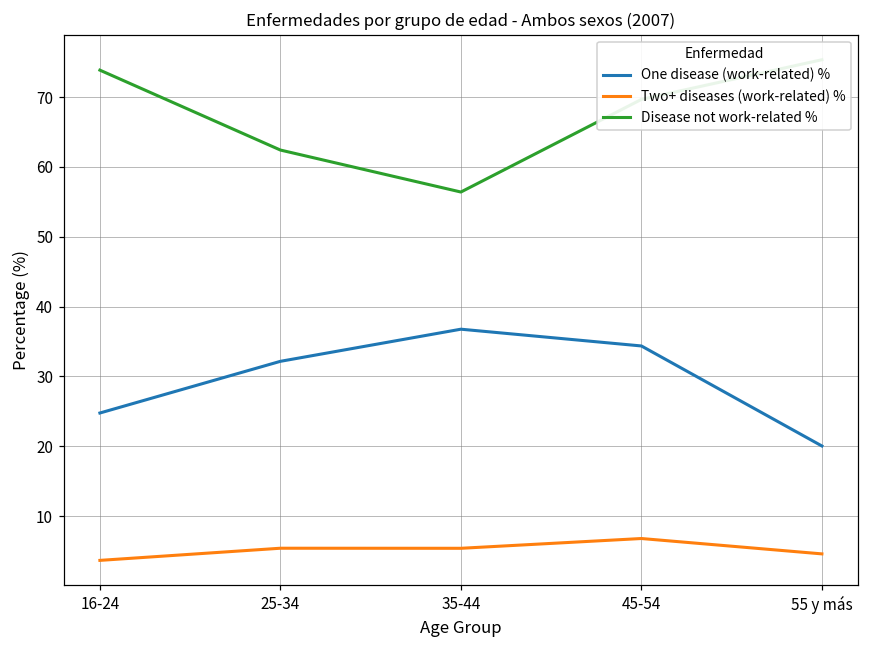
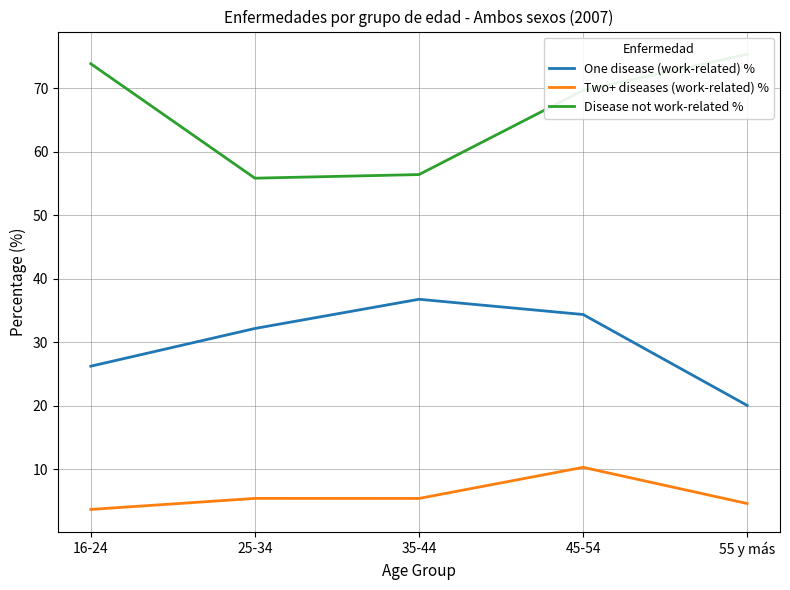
One disease (work-related) %, 16-24: 25 -> 26
Disease not work-related %, 25-34: 62 -> 56
Two+ diseases (work-related) %, 45-54: 7 -> 10
